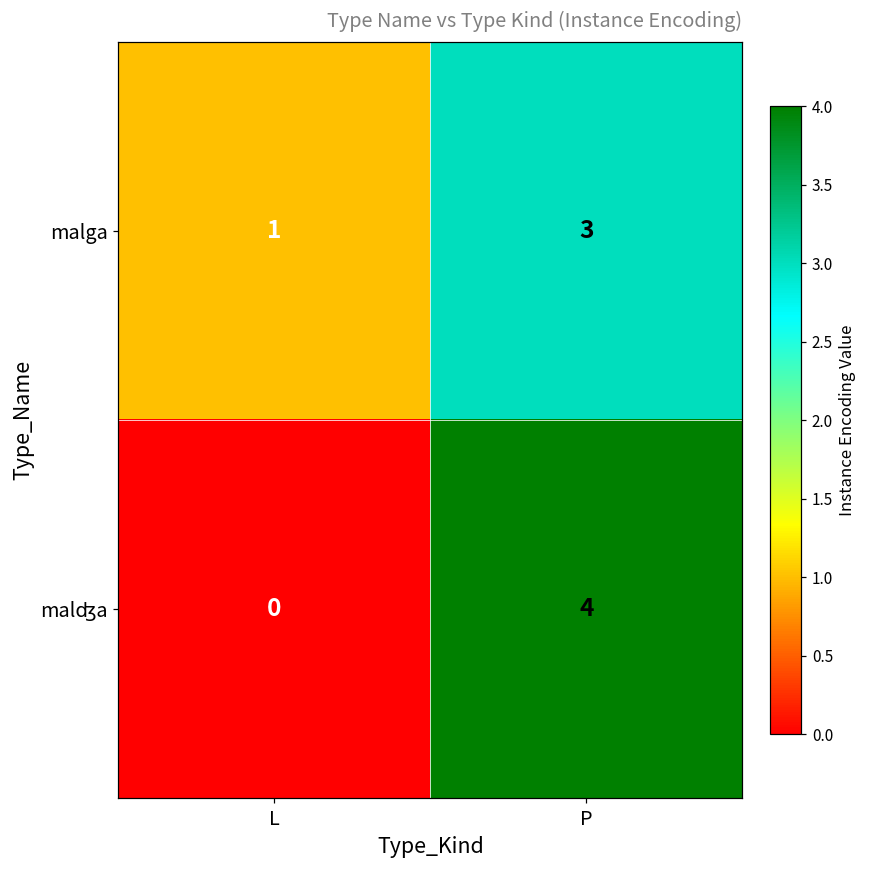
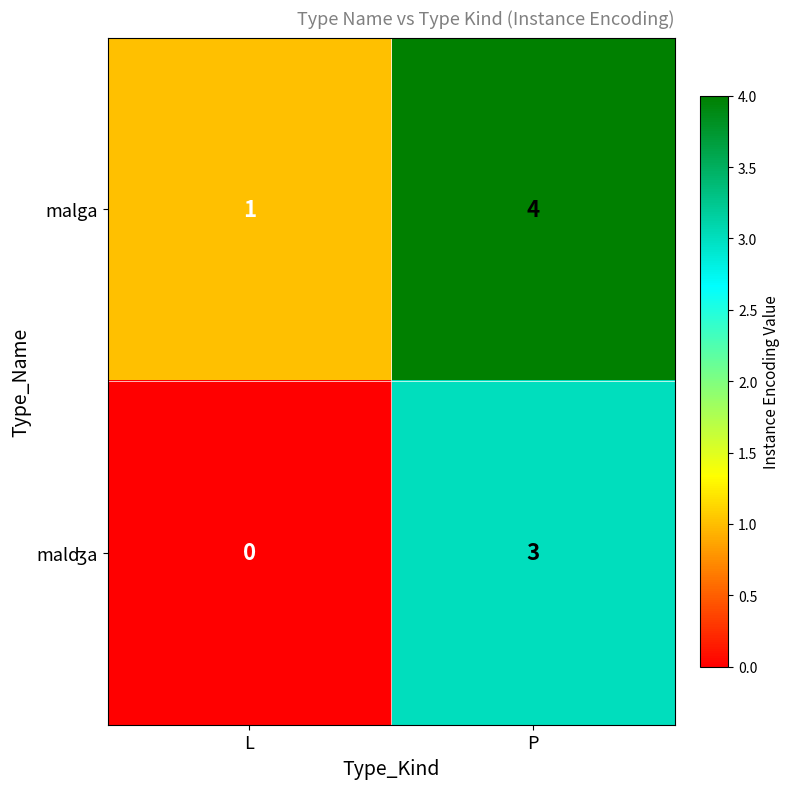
malga, P: 3 -> 4
malʤa, P: 4 -> 3
